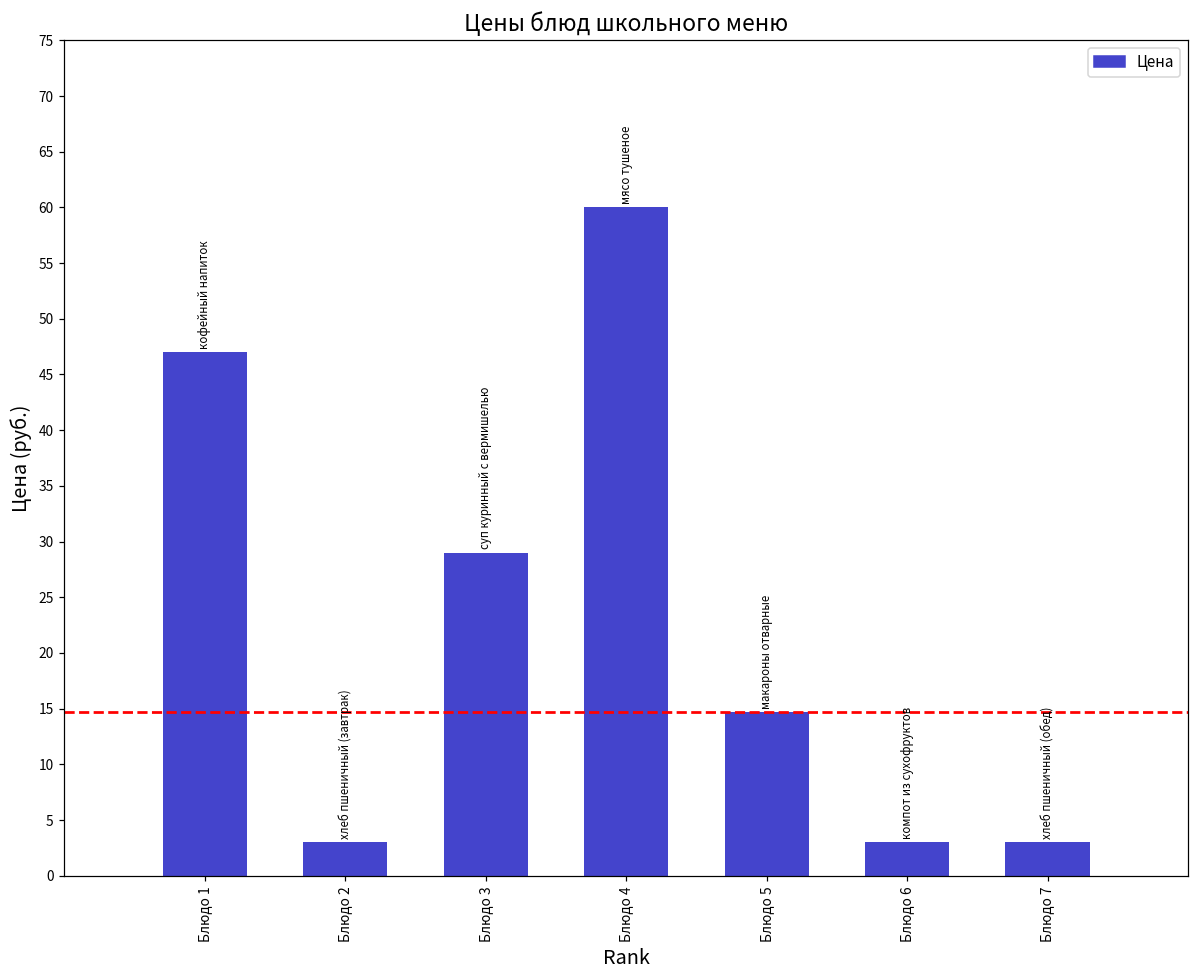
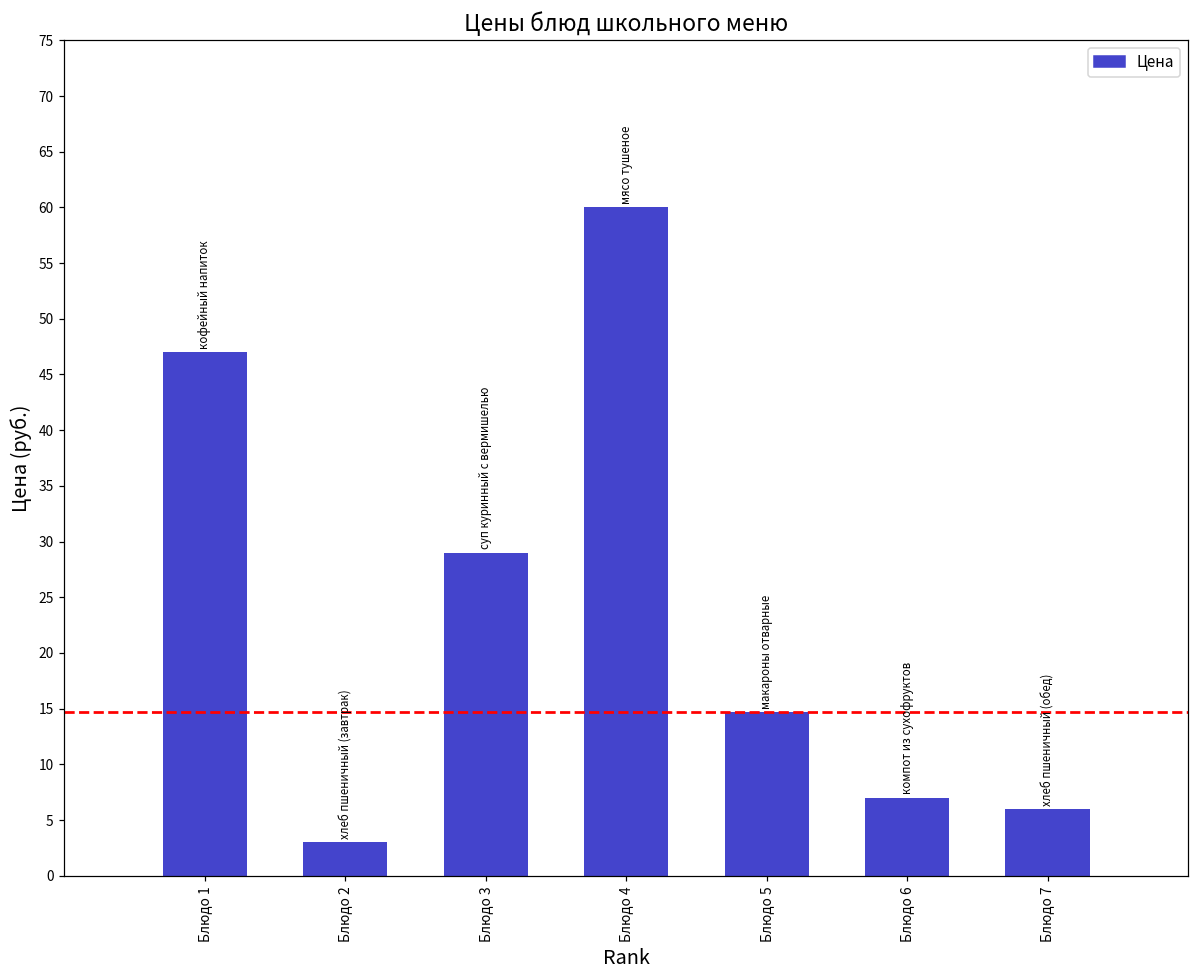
Блюдо 6: 3 -> 7
Блюдо 7: 3 -> 6
